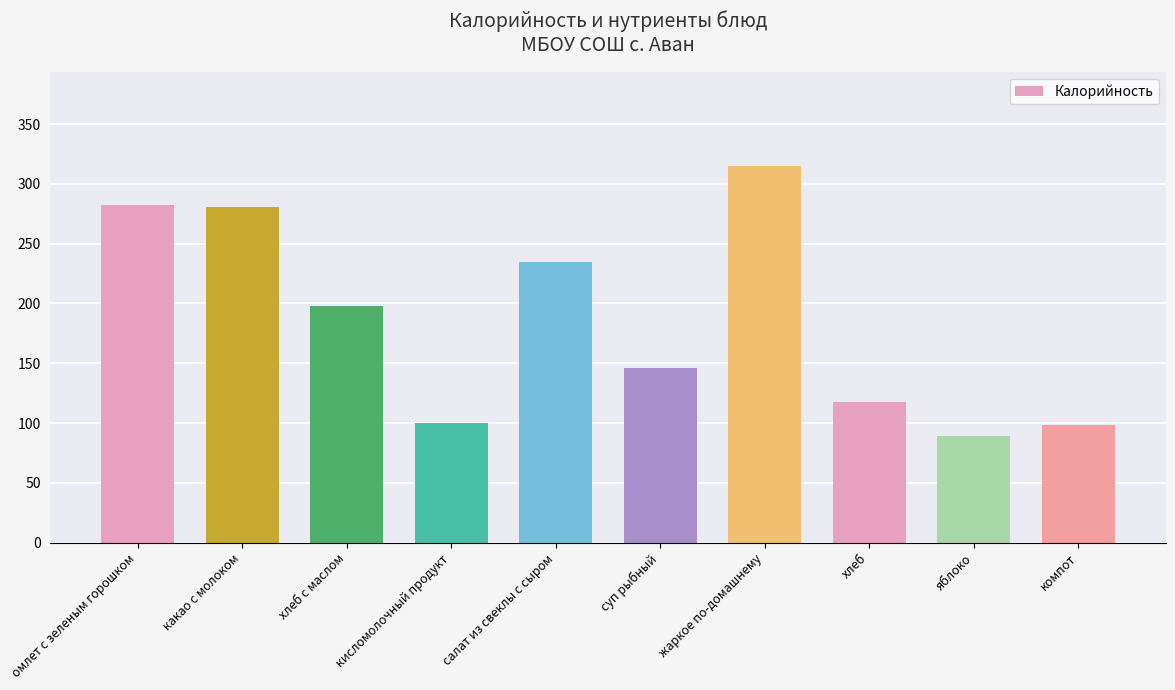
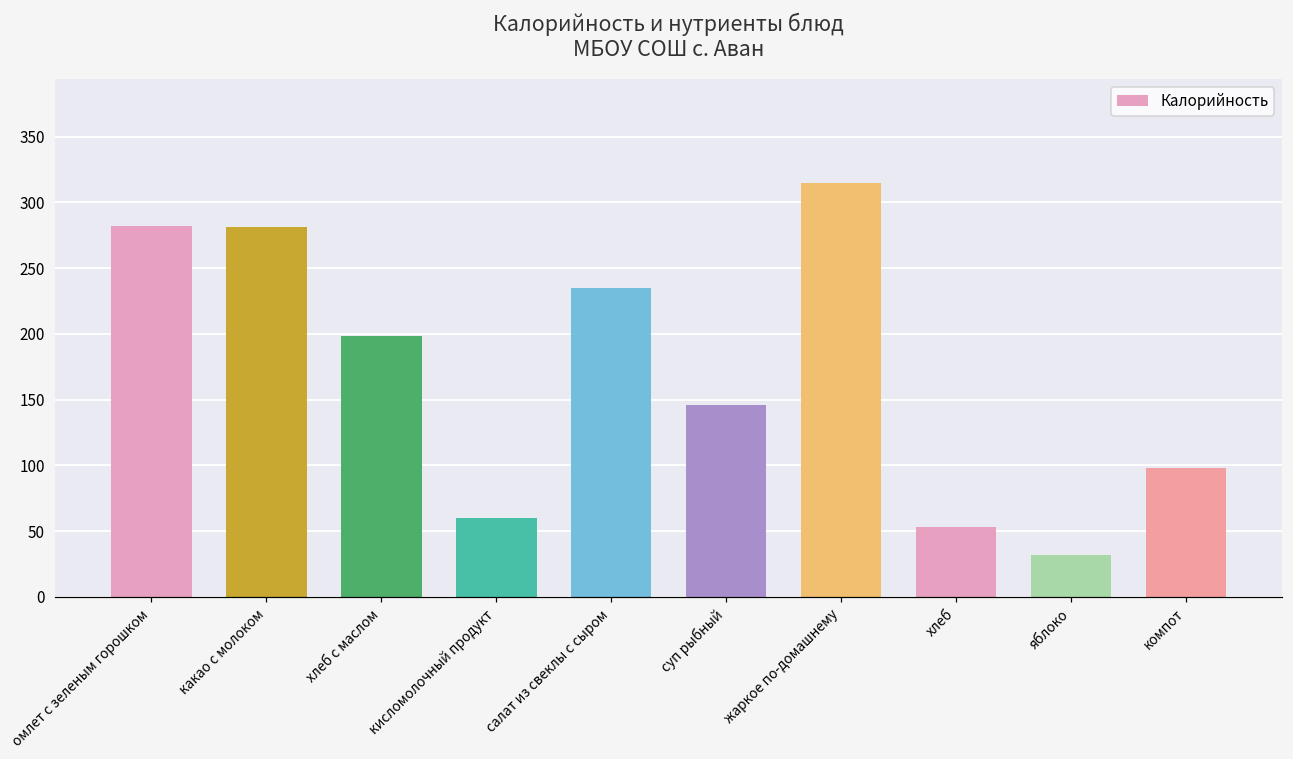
кисломолочный продукт: 100 -> 60
хлеб: 118 -> 53
яблоко: 89 -> 32
